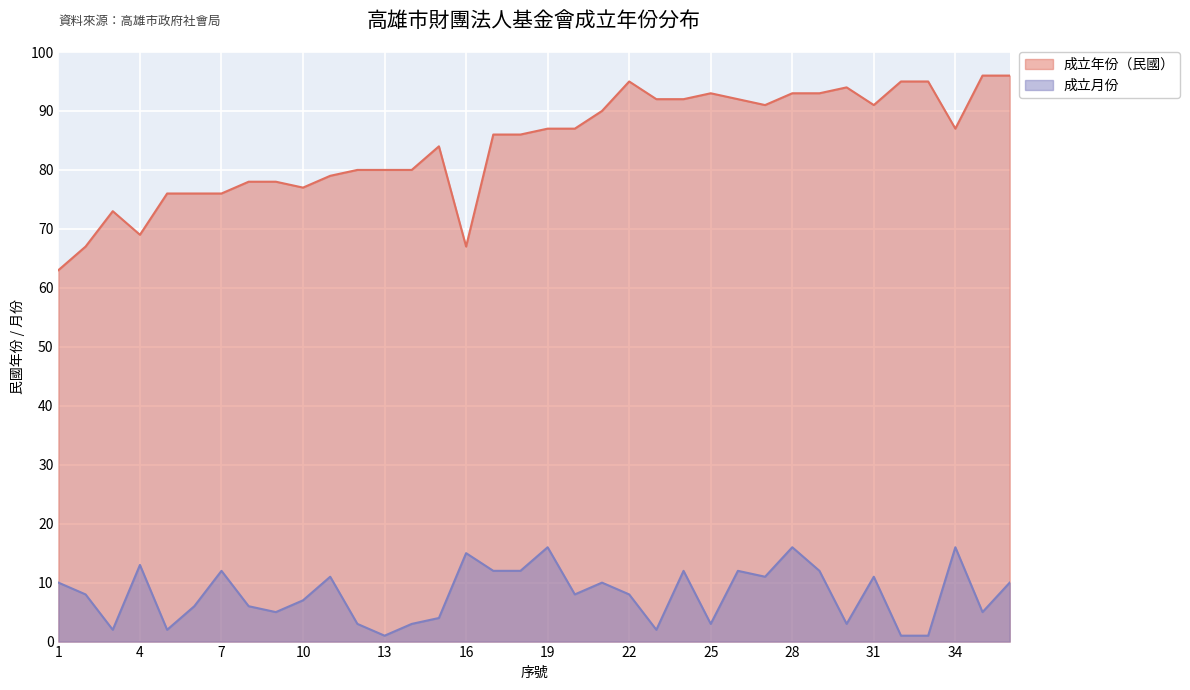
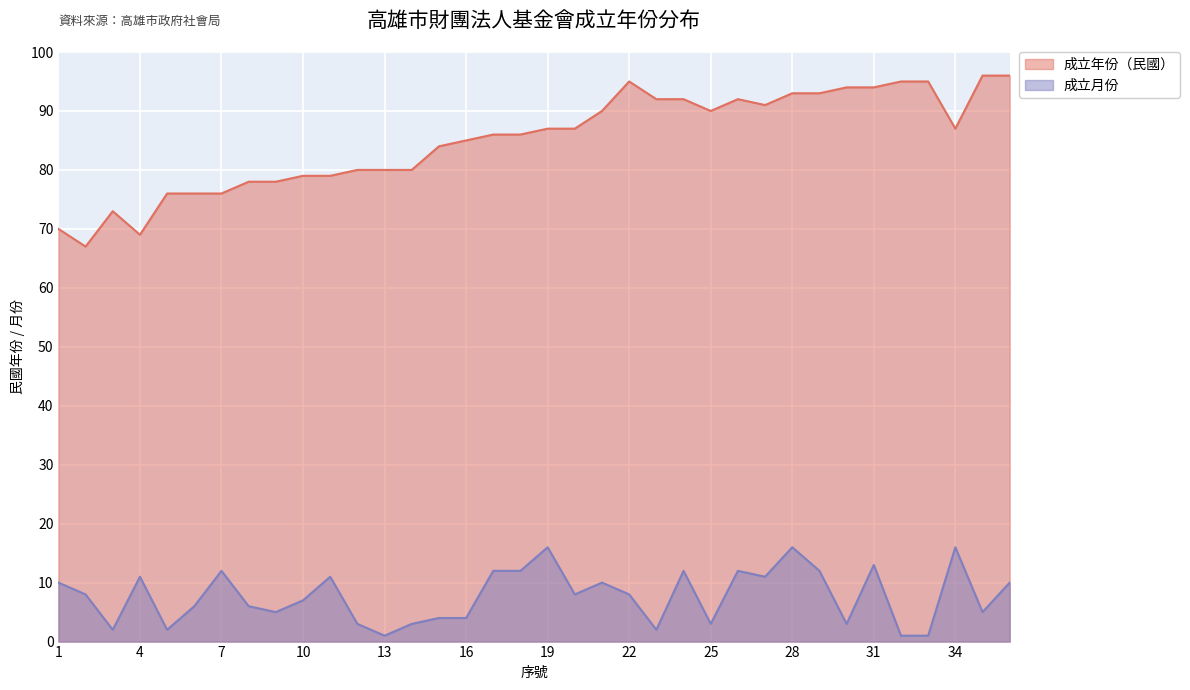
成立年份（民國）, 1: 63 -> 70
成立月份, 4: 13 -> 11
成立年份（民國）, 10: 77 -> 79
成立年份（民國）, 16: 67 -> 85
成立月份, 16: 15 -> 4
成立年份（民國）, 25: 93 -> 90
成立年份（民國）, 31: 91 -> 94
成立月份, 31: 11 -> 13
